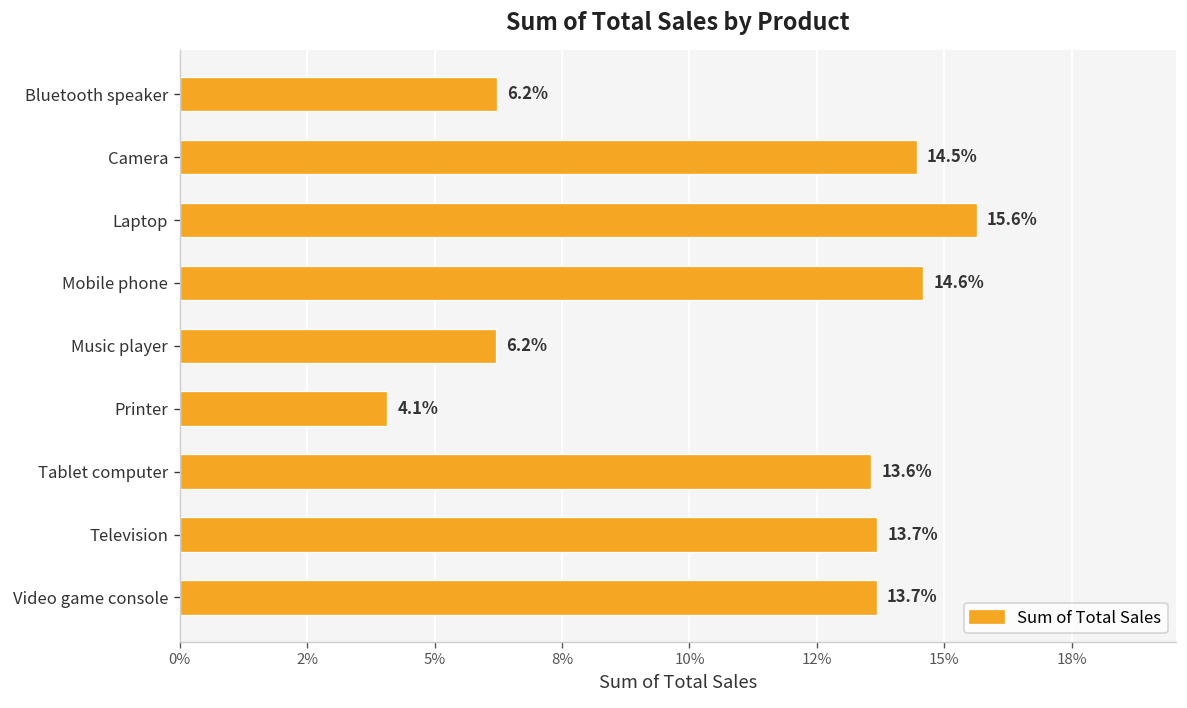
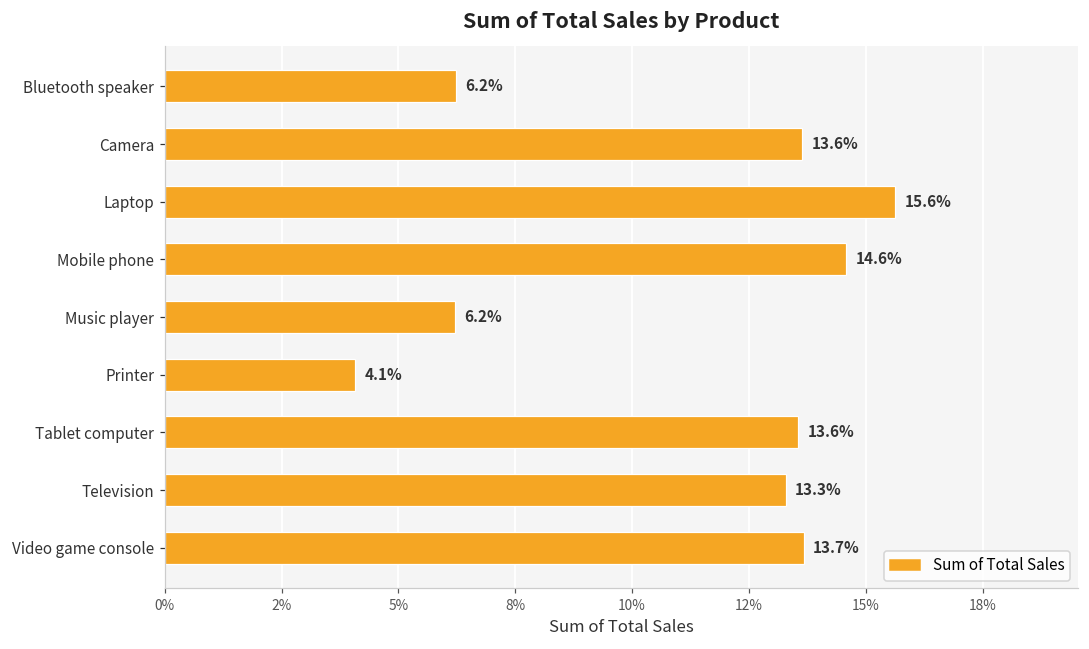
Camera: 14.5% -> 13.6%
Television: 13.7% -> 13.3%
